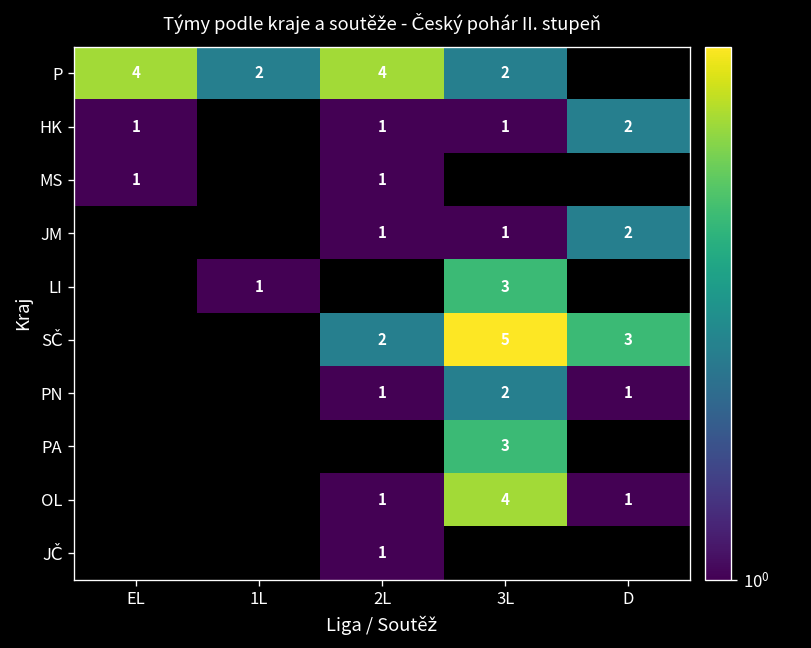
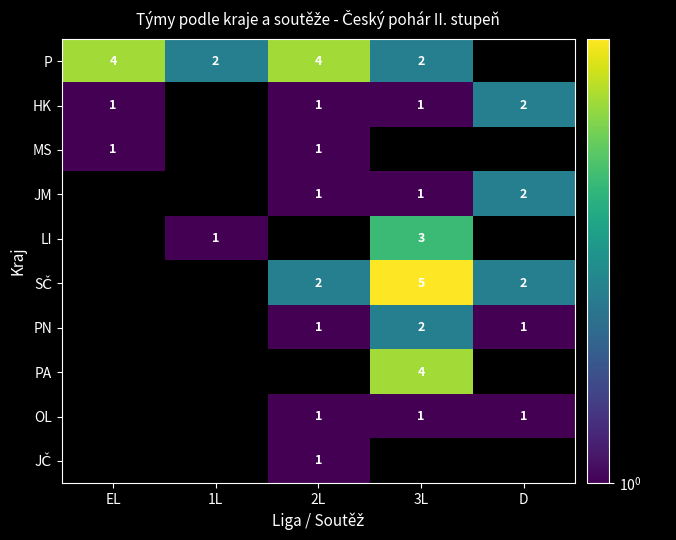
SČ, D: 3 -> 2
PA, 3L: 3 -> 4
OL, 3L: 4 -> 1
